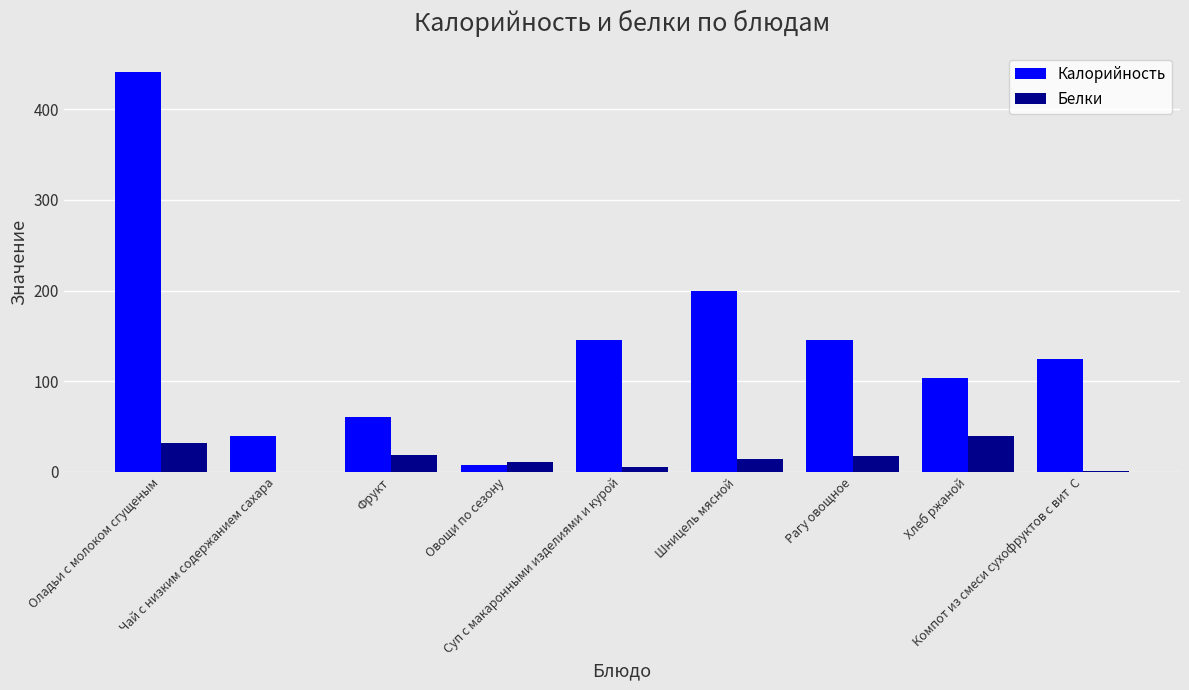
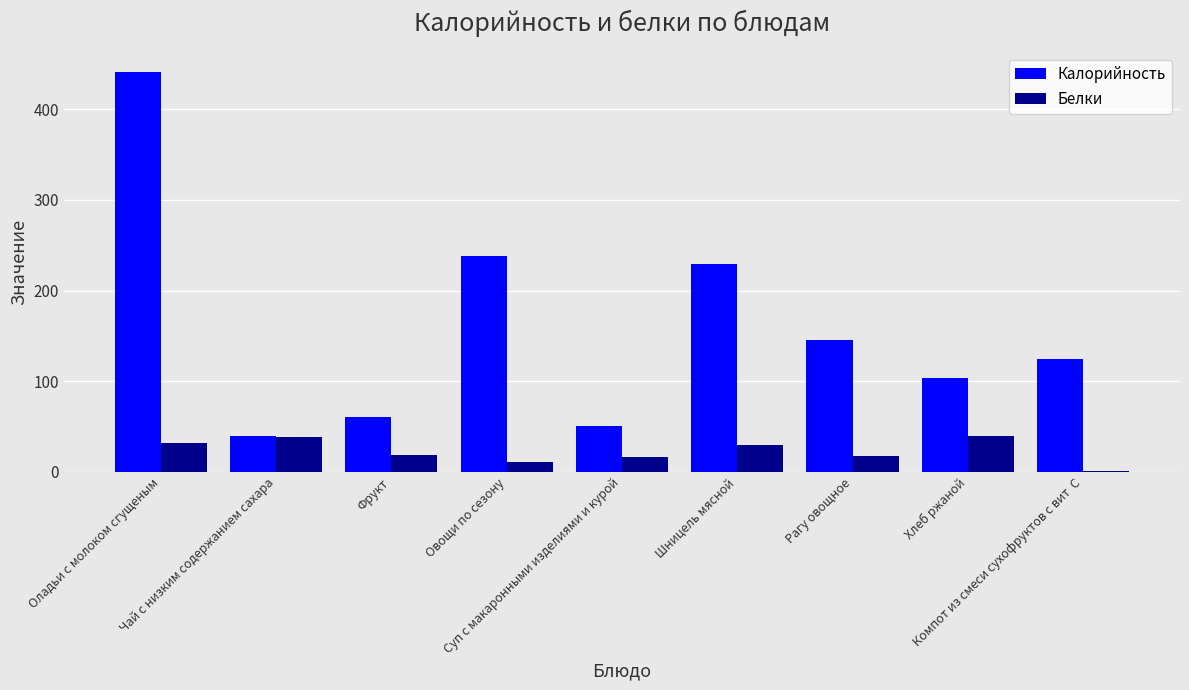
Белки, Чай с низким содержанием сахара: 0 -> 40
Калорийность, Овощи по сезону: 10 -> 240
Калорийность, Суп с макаронными изделиями и курой: 150 -> 50
Белки, Суп с макаронными изделиями и курой: 10 -> 20
Калорийность, Шницель мясной: 200 -> 230
Белки, Шницель мясной: 10 -> 30
